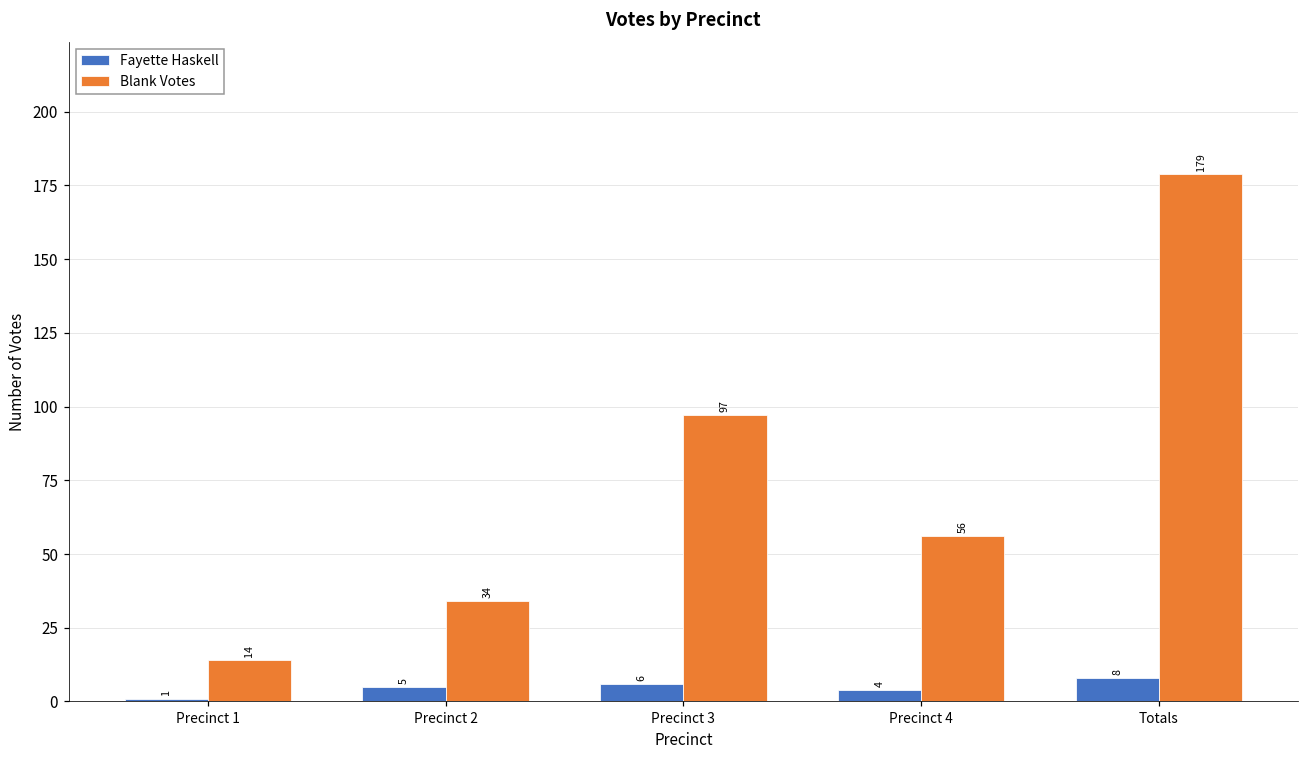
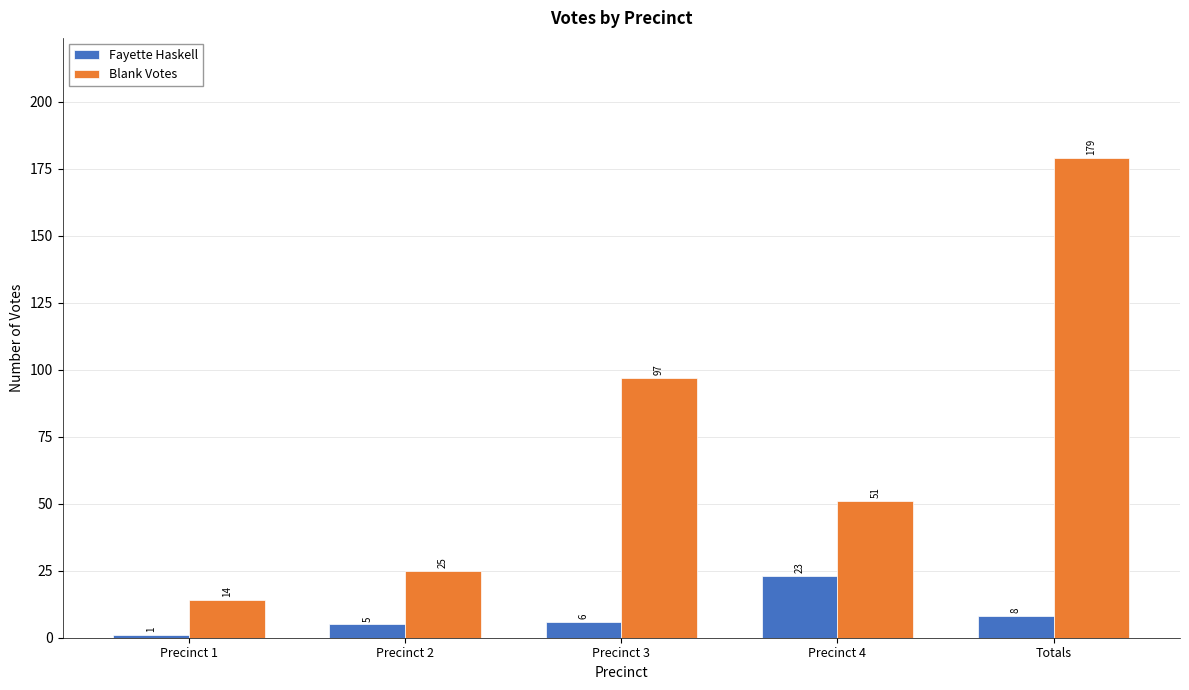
Blank Votes, Precinct 2: 34 -> 25
Fayette Haskell, Precinct 4: 4 -> 23
Blank Votes, Precinct 4: 56 -> 51
